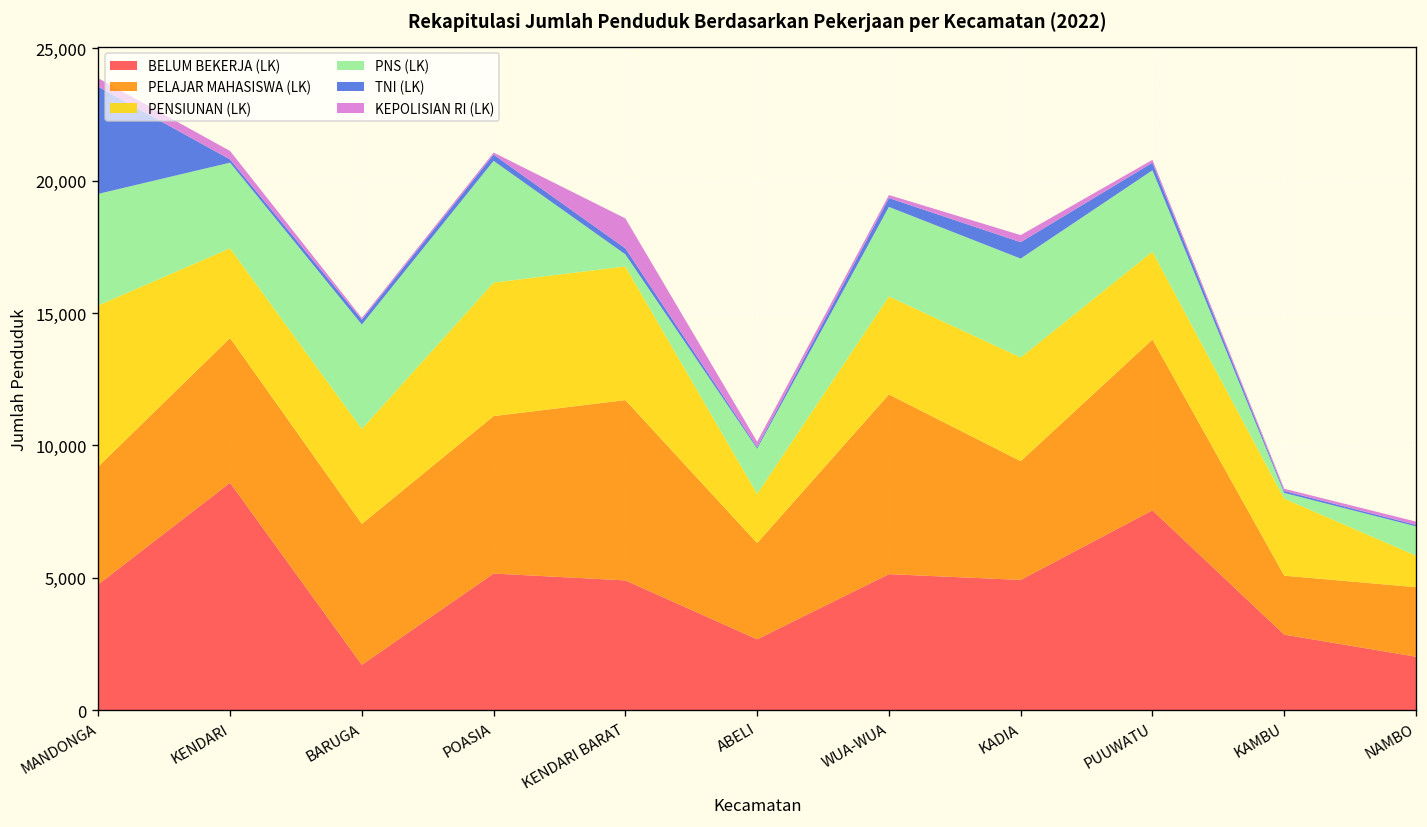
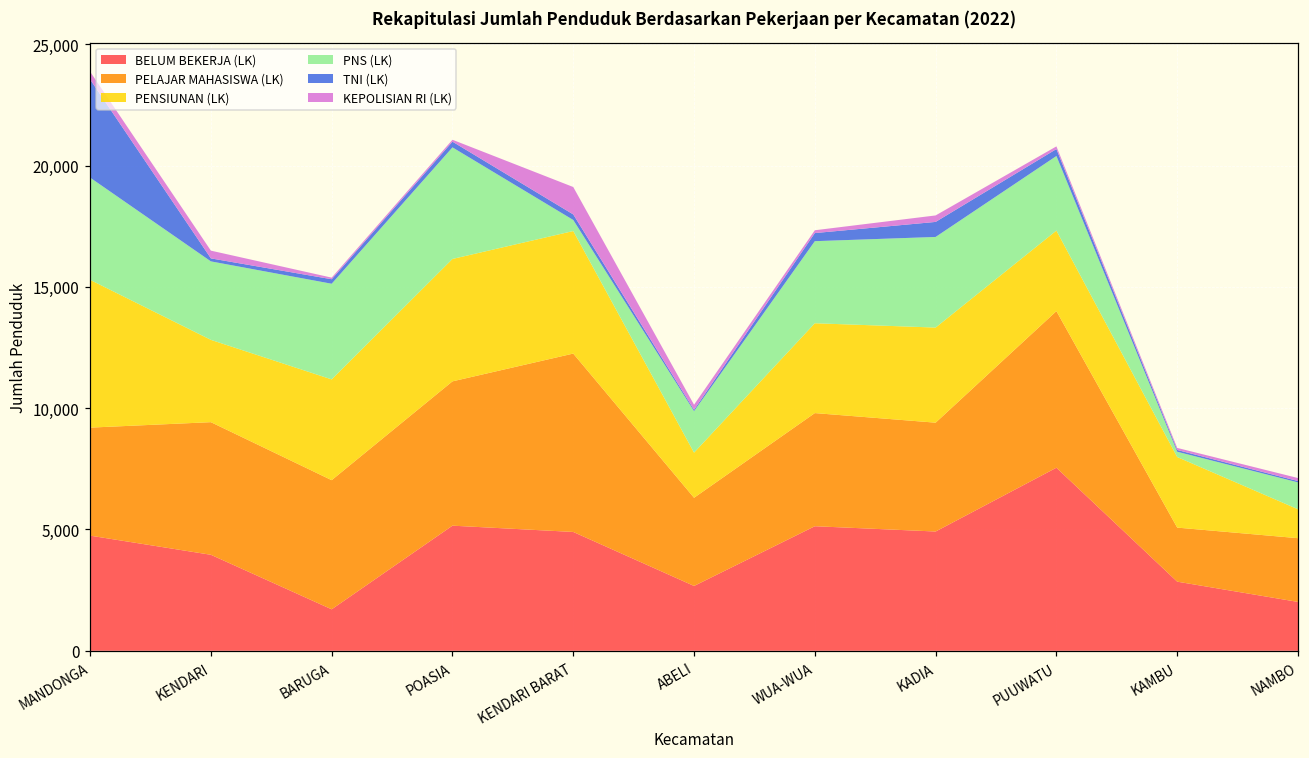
BELUM BEKERJA (LK), KENDARI: 8,600 -> 4,000
PENSIUNAN (LK), BARUGA: 3,600 -> 4,200
PELAJAR MAHASISWA (LK), KENDARI BARAT: 6,800 -> 7,400
PELAJAR MAHASISWA (LK), WUA-WUA: 6,800 -> 4,700
